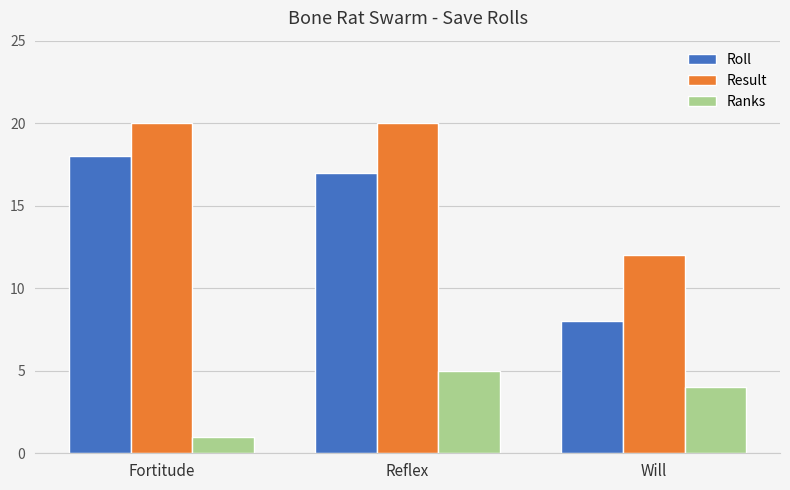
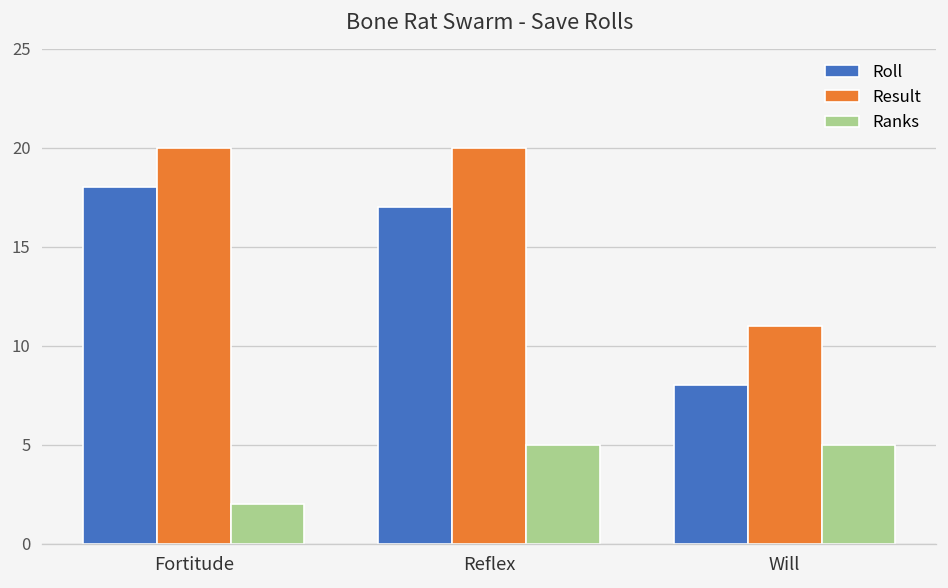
Ranks, Fortitude: 1 -> 2
Result, Will: 12 -> 11
Ranks, Will: 4 -> 5
